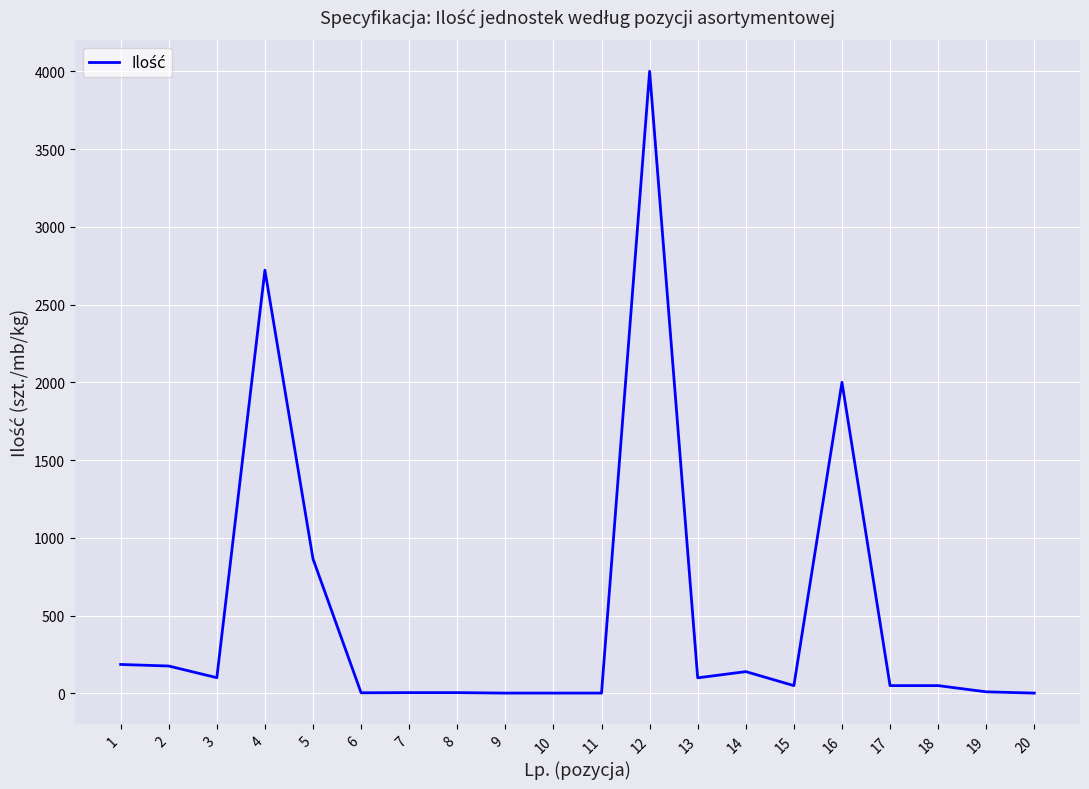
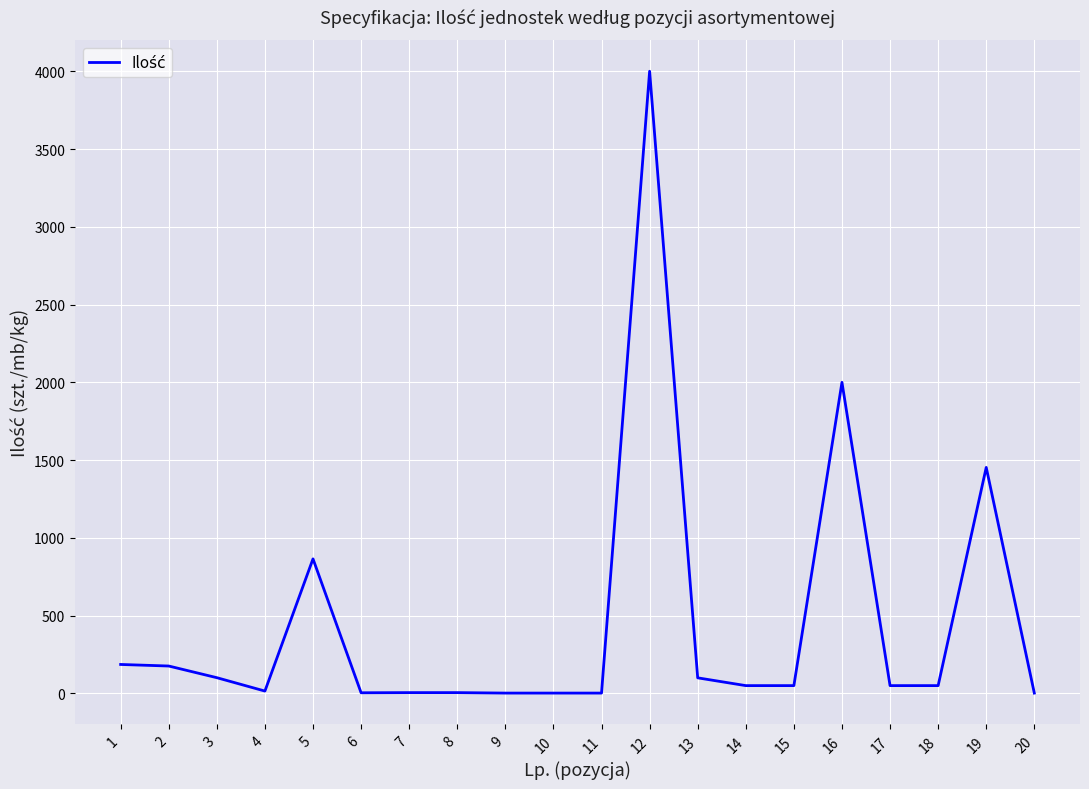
4: 2720 -> 20
14: 140 -> 50
19: 10 -> 1450
